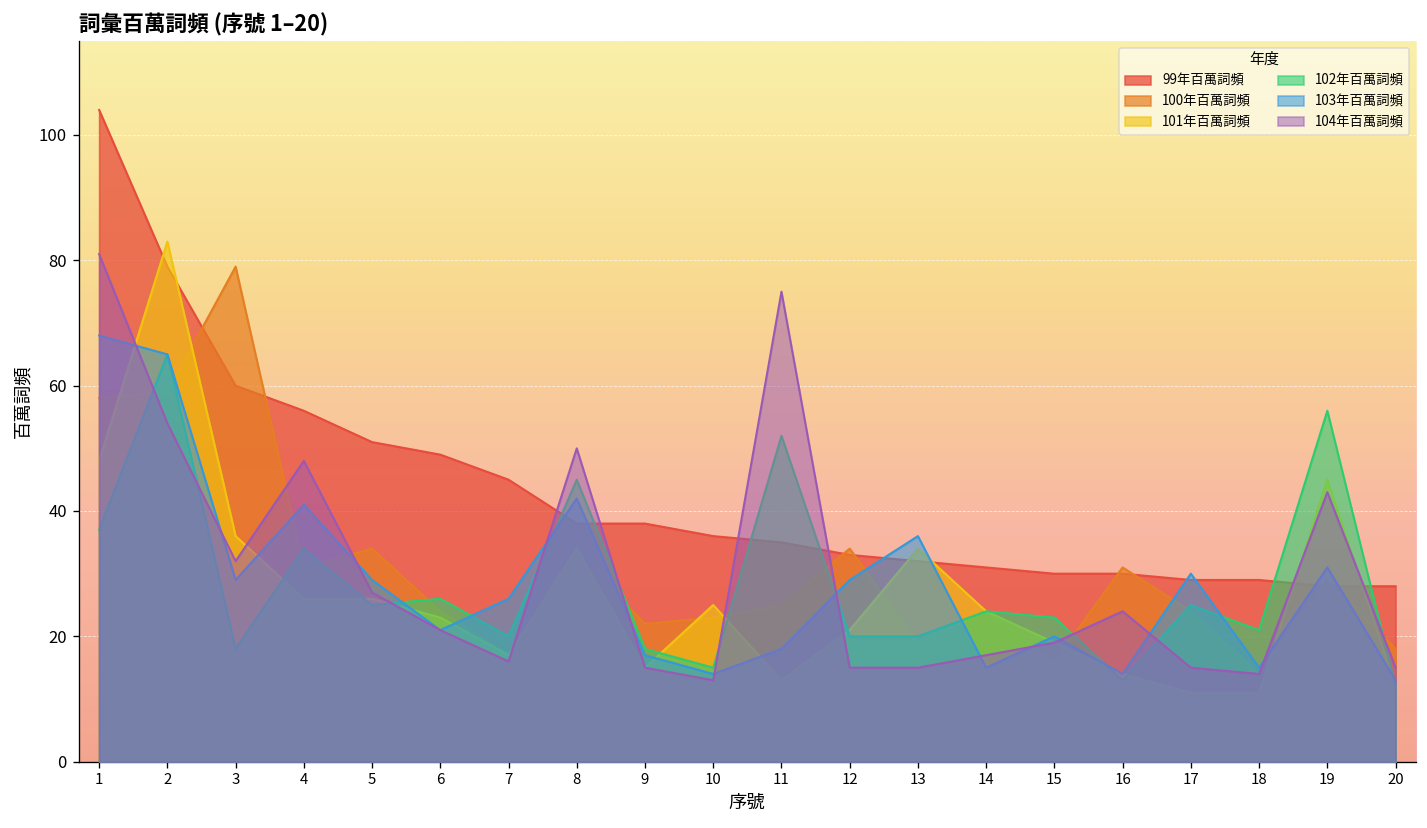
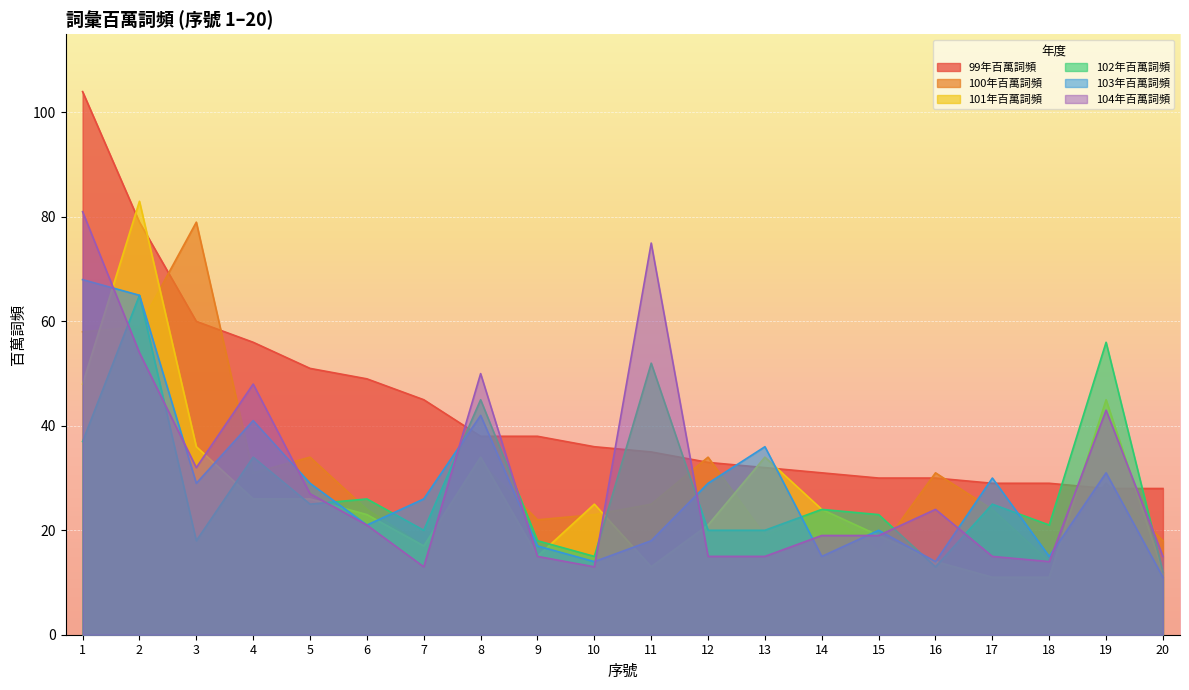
104年百萬詞頻, 7: 16 -> 13
104年百萬詞頻, 14: 17 -> 19
103年百萬詞頻, 20: 13 -> 11
